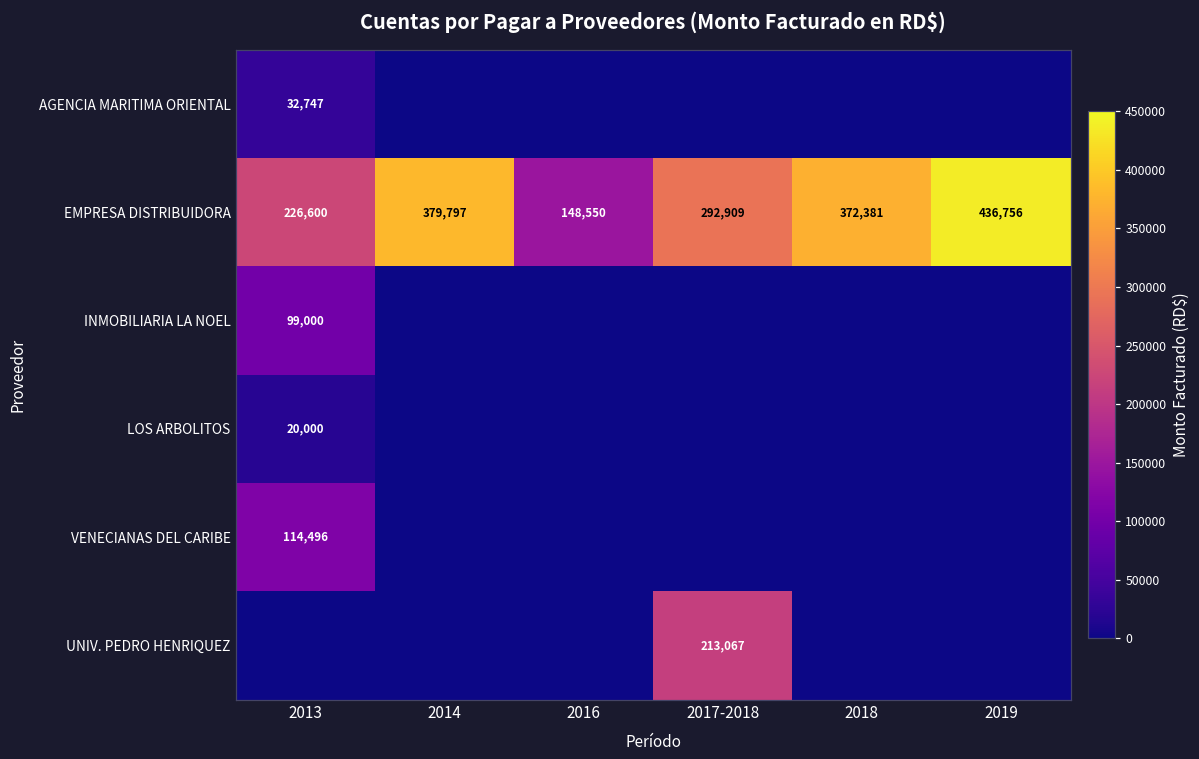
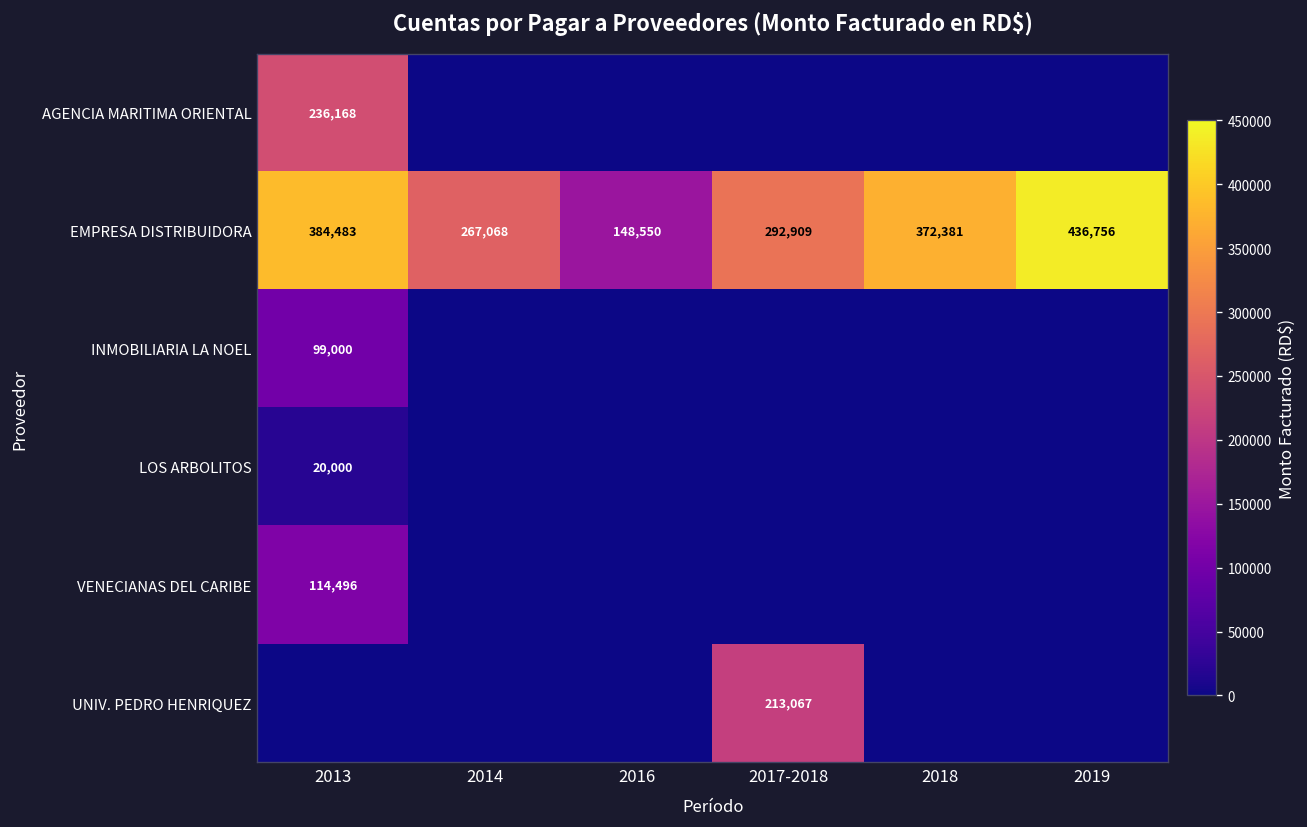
AGENCIA MARITIMA ORIENTAL, 2013: 32,747 -> 236,168
EMPRESA DISTRIBUIDORA, 2013: 226,600 -> 384,483
EMPRESA DISTRIBUIDORA, 2014: 379,797 -> 267,068
